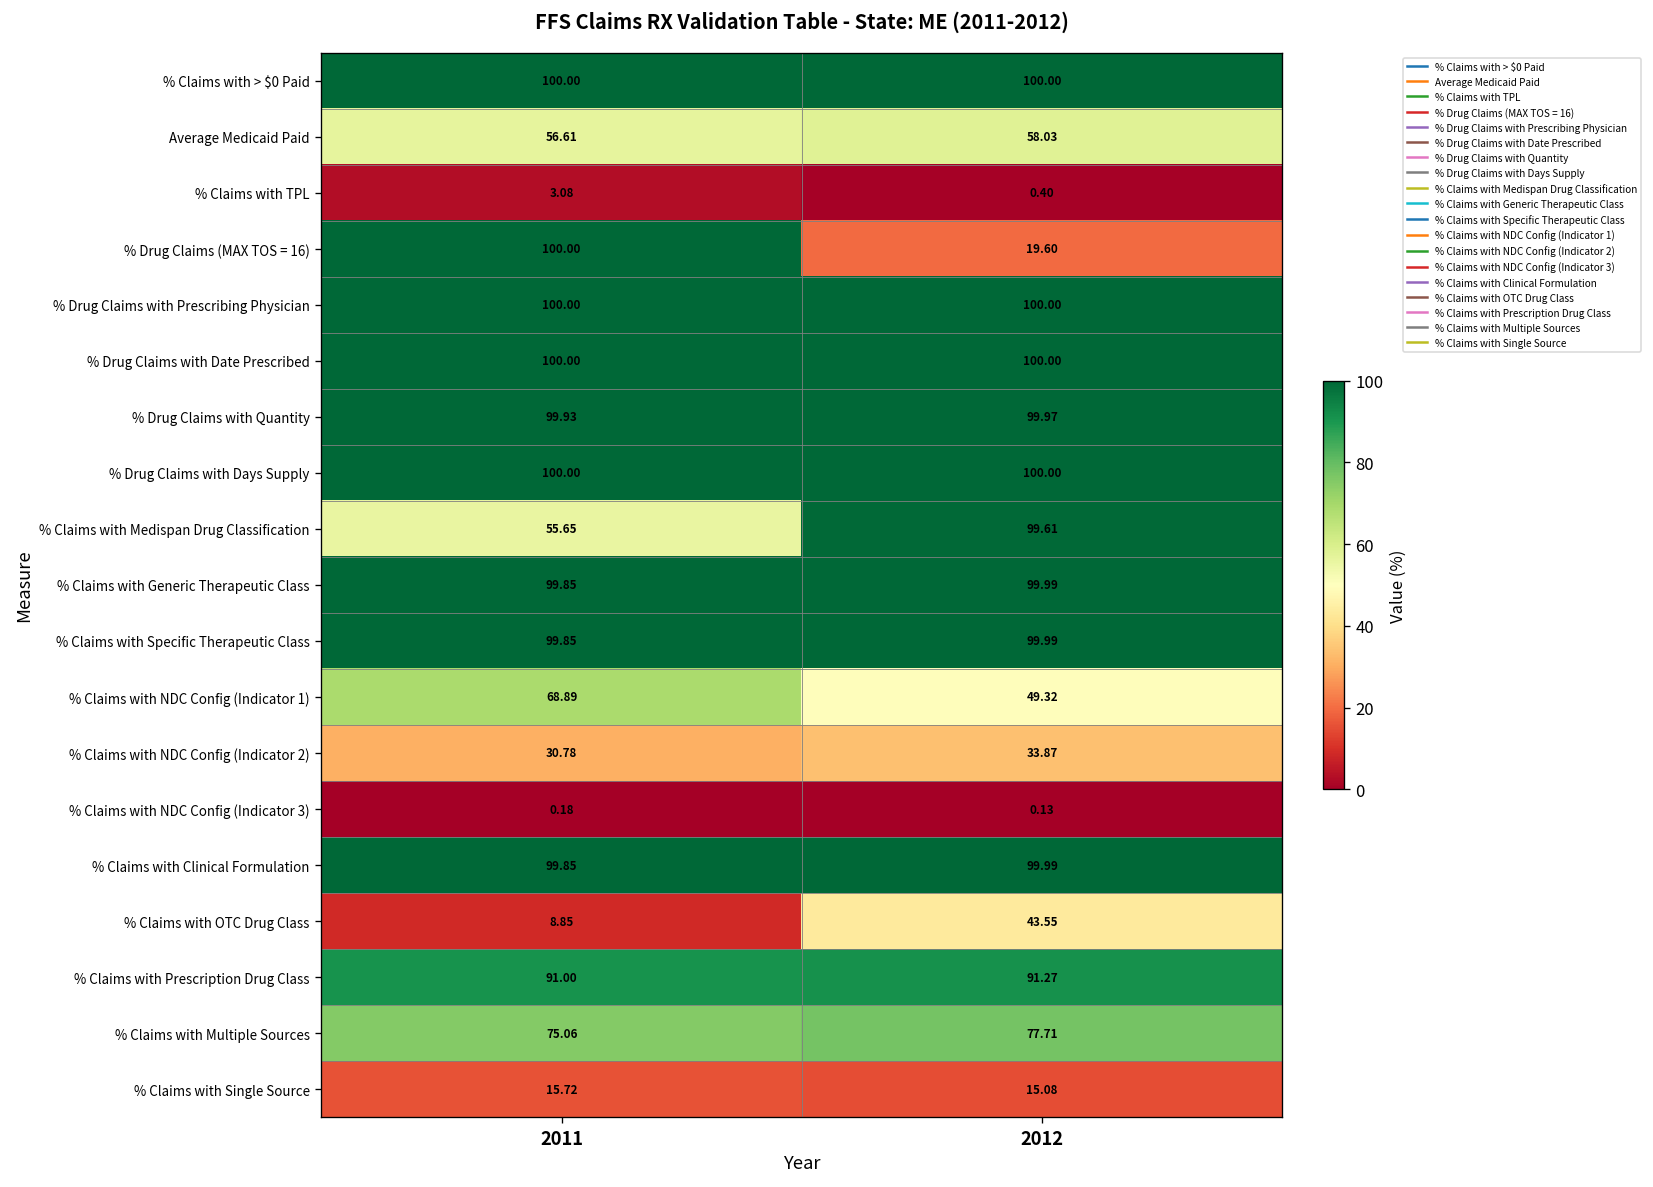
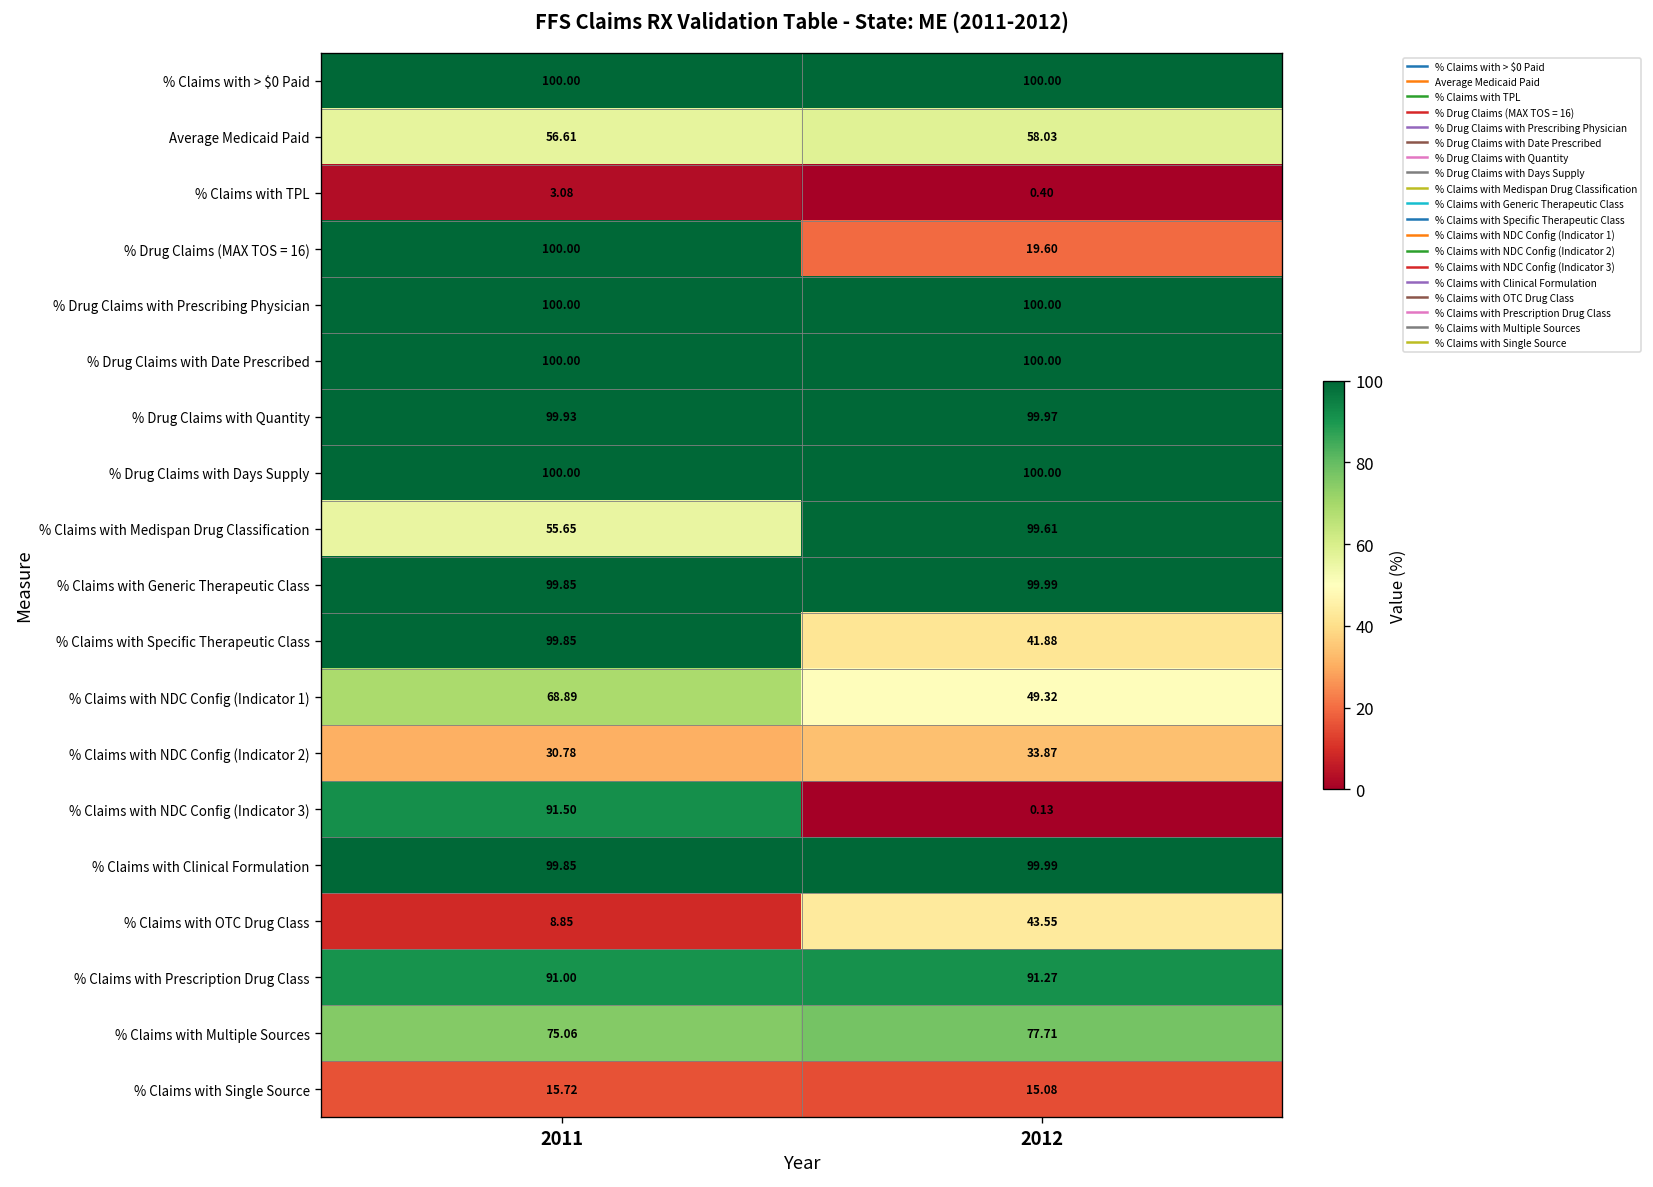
% Claims with Specific Therapeutic Class, 2012: 99.99 -> 41.88
% Claims with NDC Config (Indicator 3), 2011: 0.18 -> 91.50
